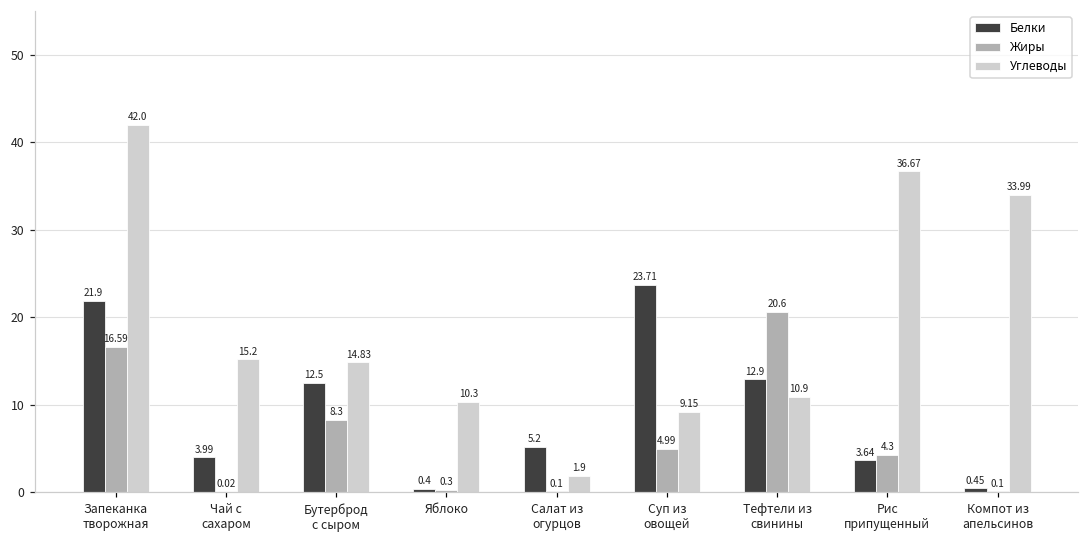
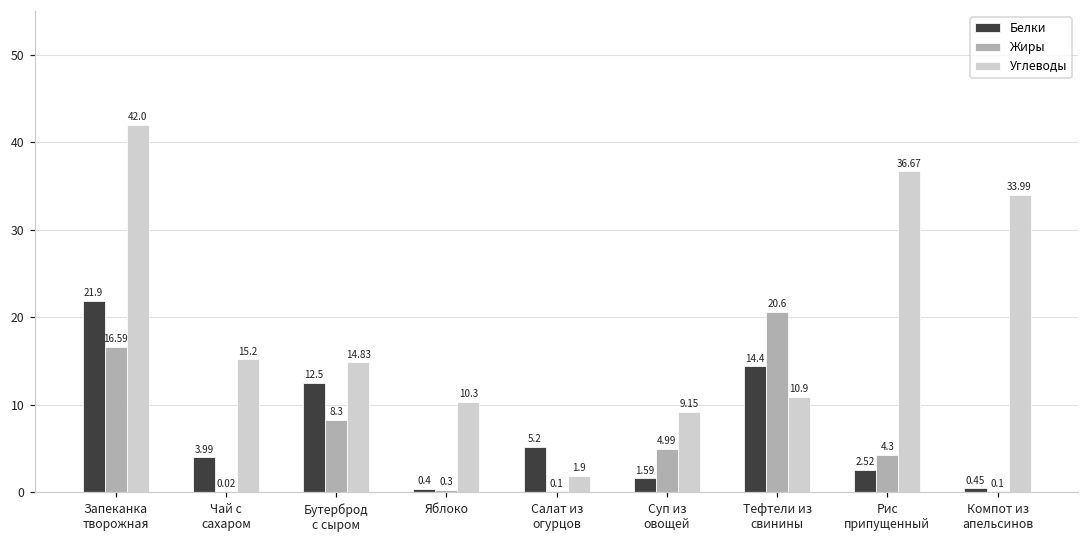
Белки, Суп из овощей: 23.71 -> 1.59
Белки, Тефтели из свинины: 12.9 -> 14.4
Белки, Рис припущенный: 3.64 -> 2.52
